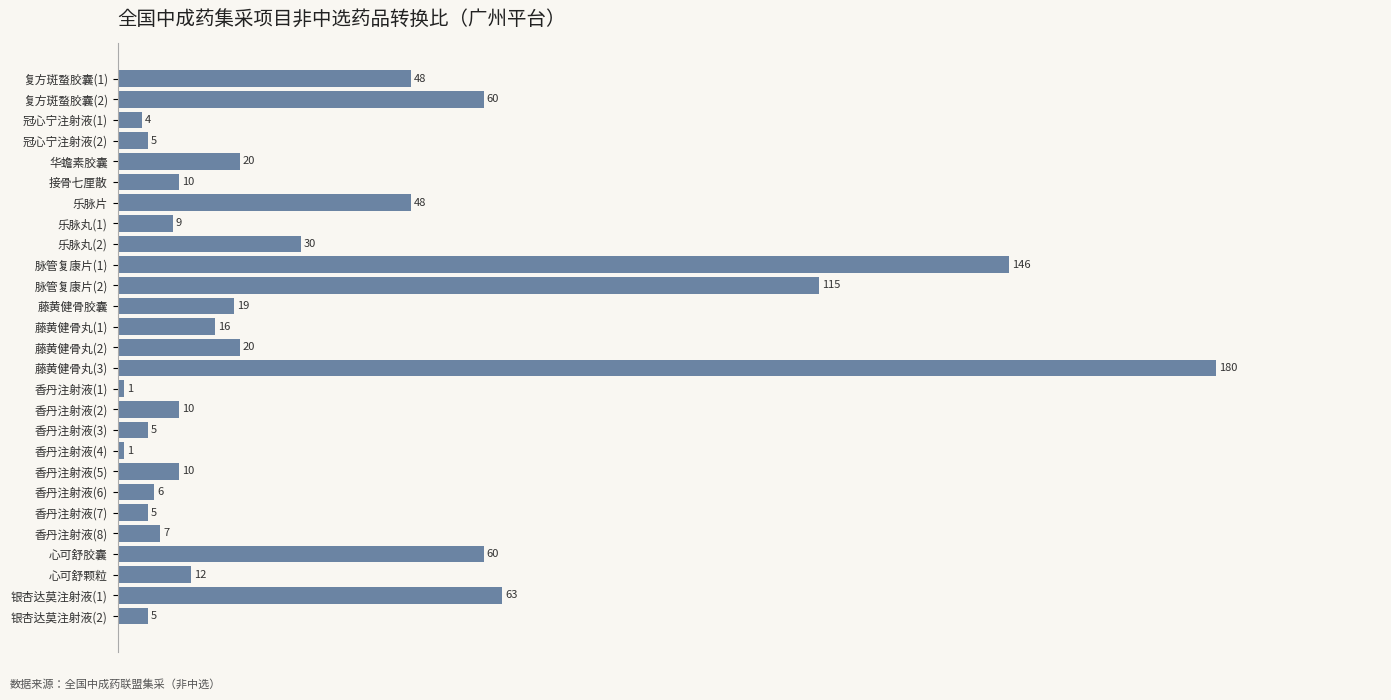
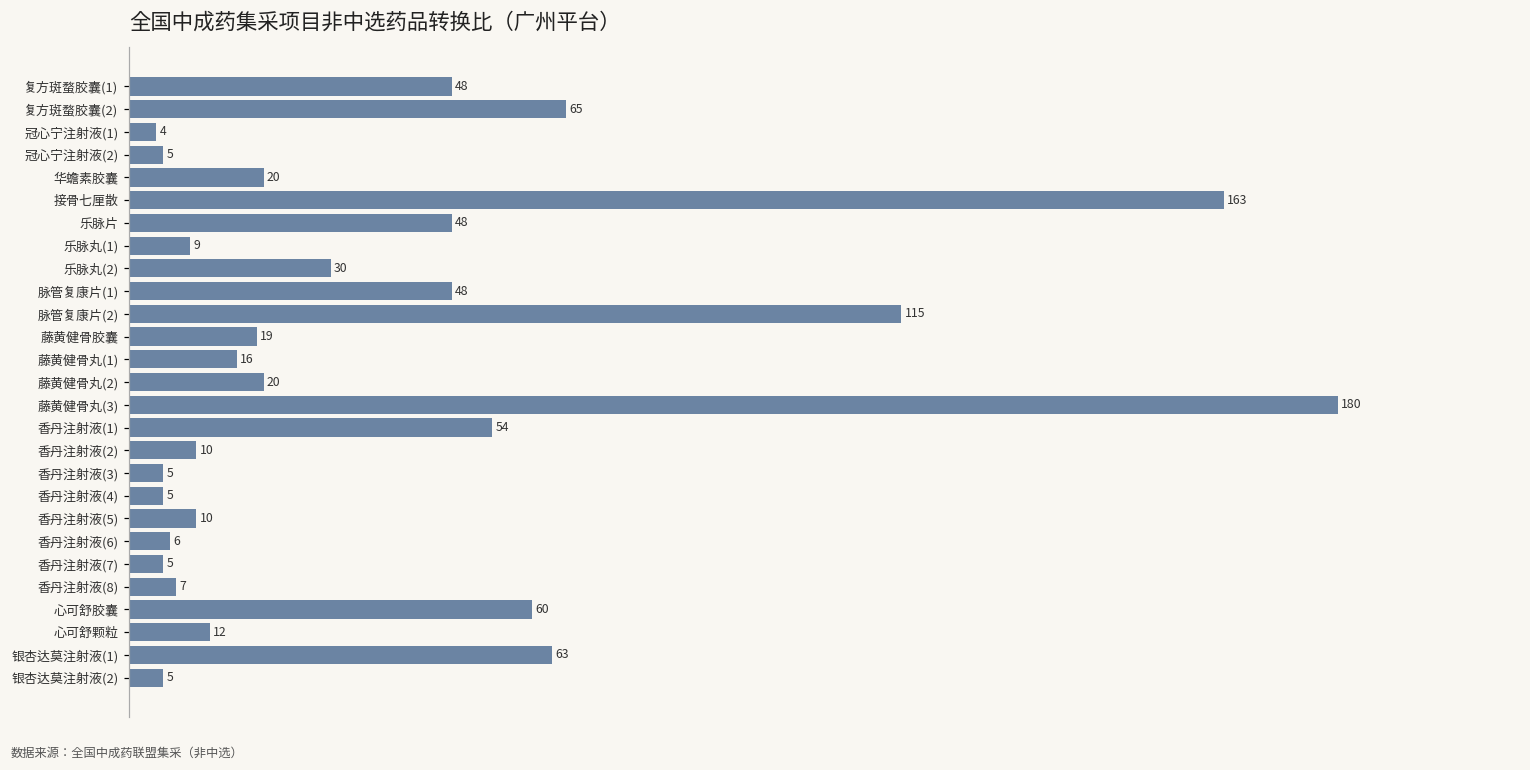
复方斑蝥胶囊(2): 60 -> 65
接骨七厘散: 10 -> 163
脉管复康片(1): 146 -> 48
香丹注射液(1): 1 -> 54
香丹注射液(4): 1 -> 5
